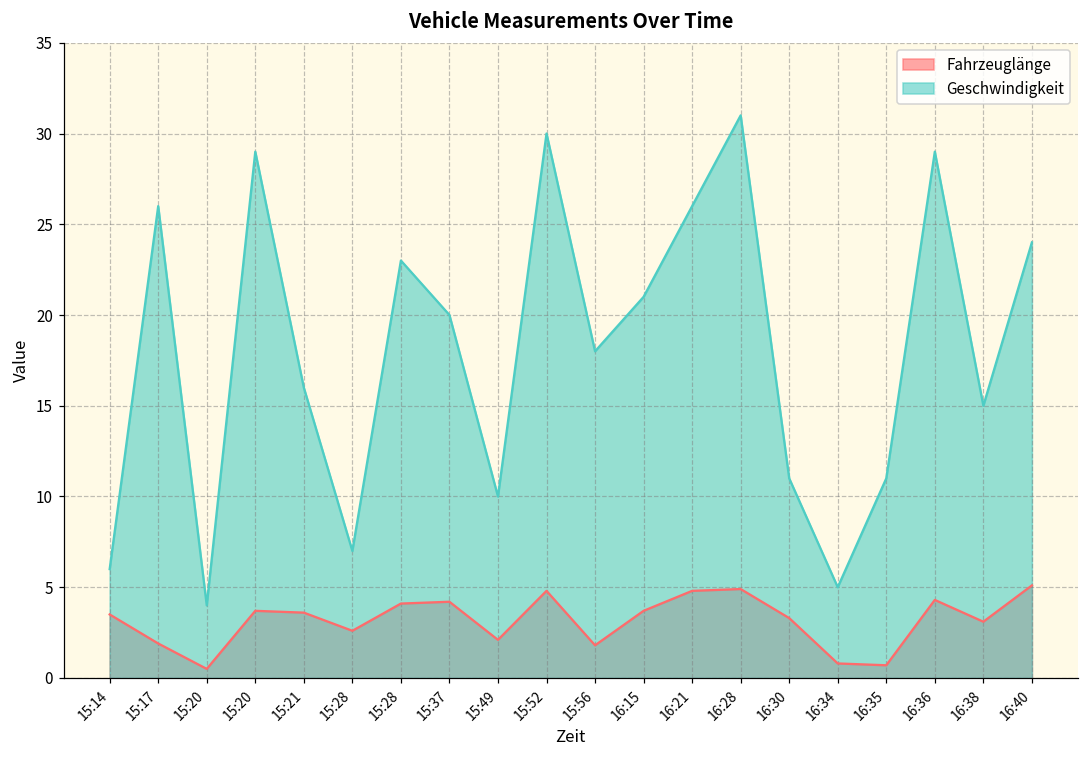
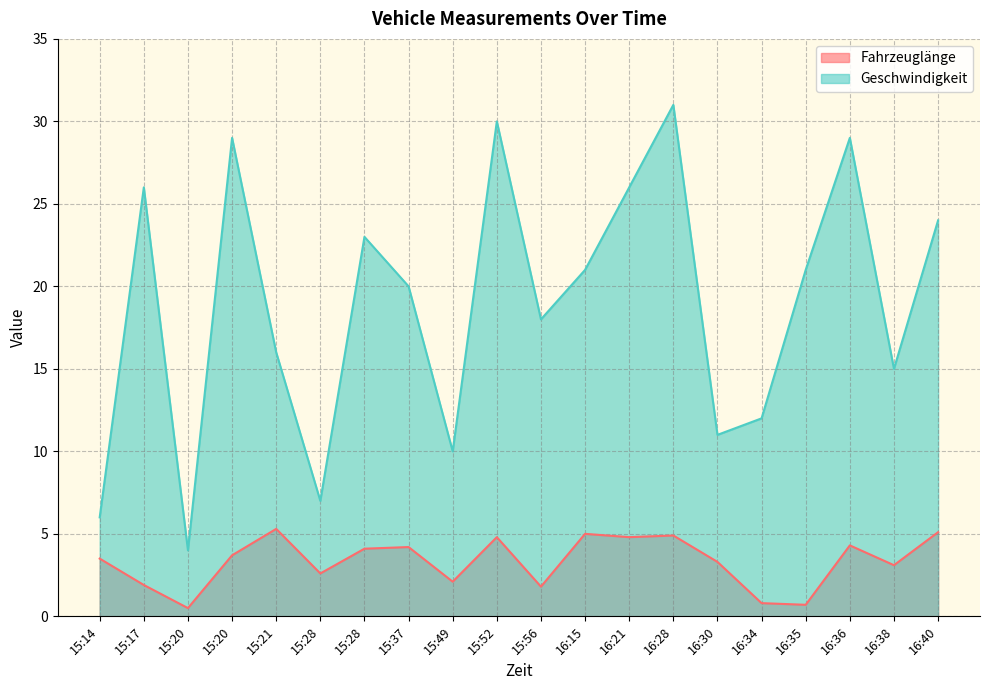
Fahrzeuglänge, 15:21: 3.6 -> 5.3
Fahrzeuglänge, 16:15: 3.7 -> 5.0
Geschwindigkeit, 16:34: 5 -> 12
Geschwindigkeit, 16:35: 11 -> 21
